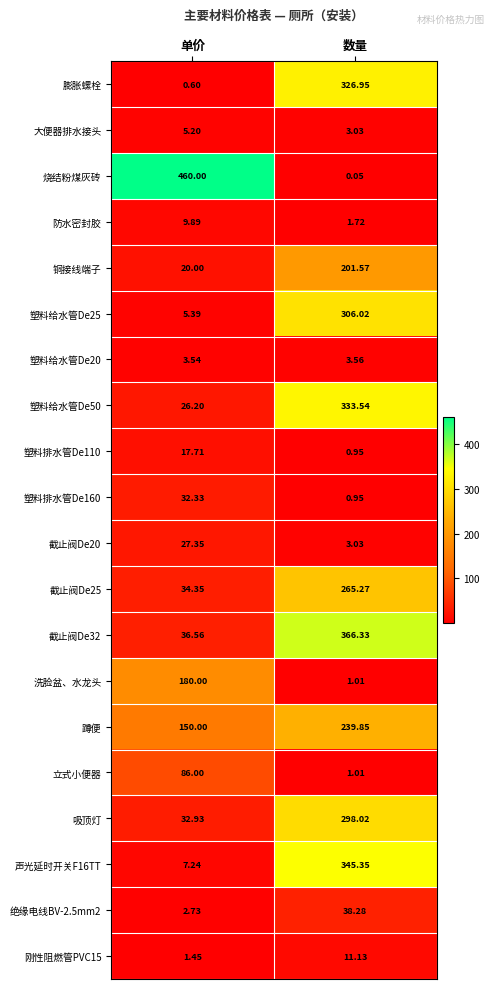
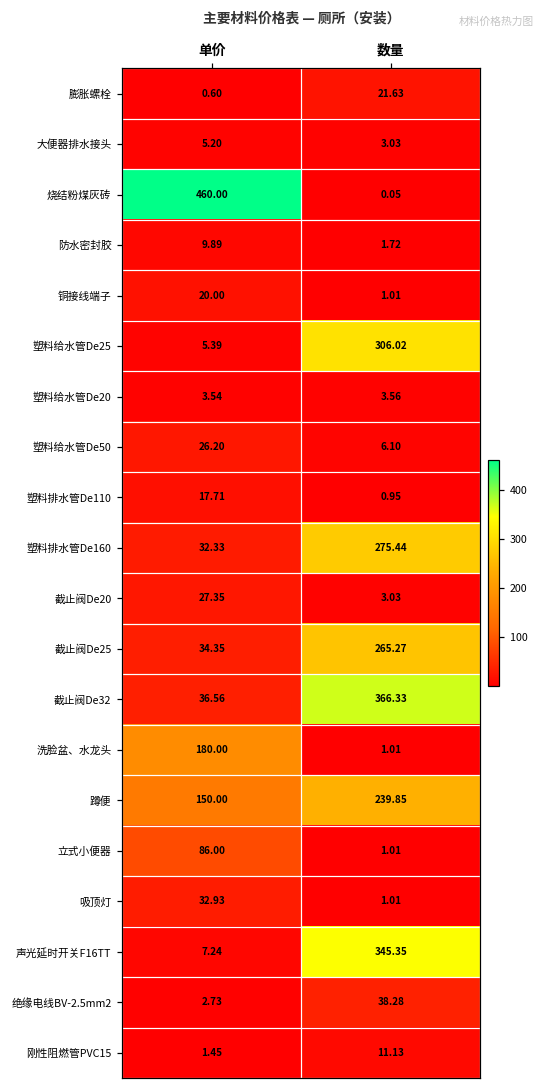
膨胀螺栓, 数量: 326.95 -> 21.63
铜接线端子, 数量: 201.57 -> 1.01
塑料给水管De50, 数量: 333.54 -> 6.10
塑料排水管De160, 数量: 0.95 -> 275.44
吸顶灯, 数量: 298.02 -> 1.01
